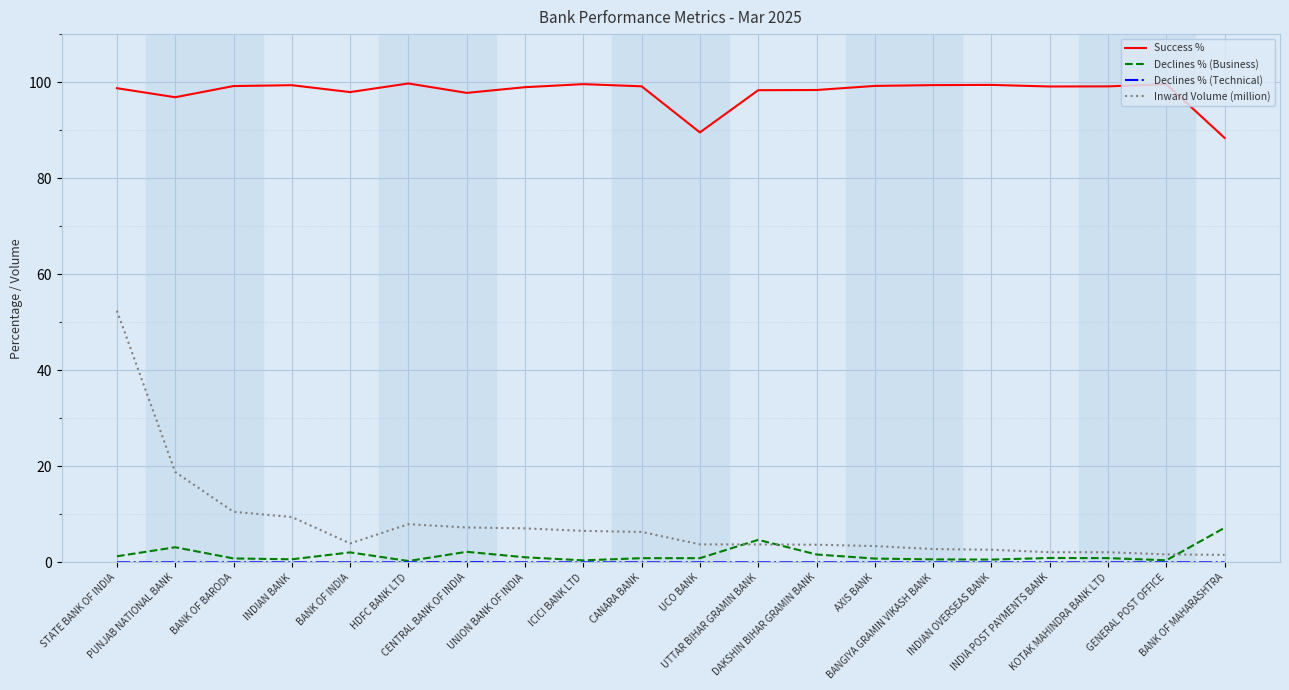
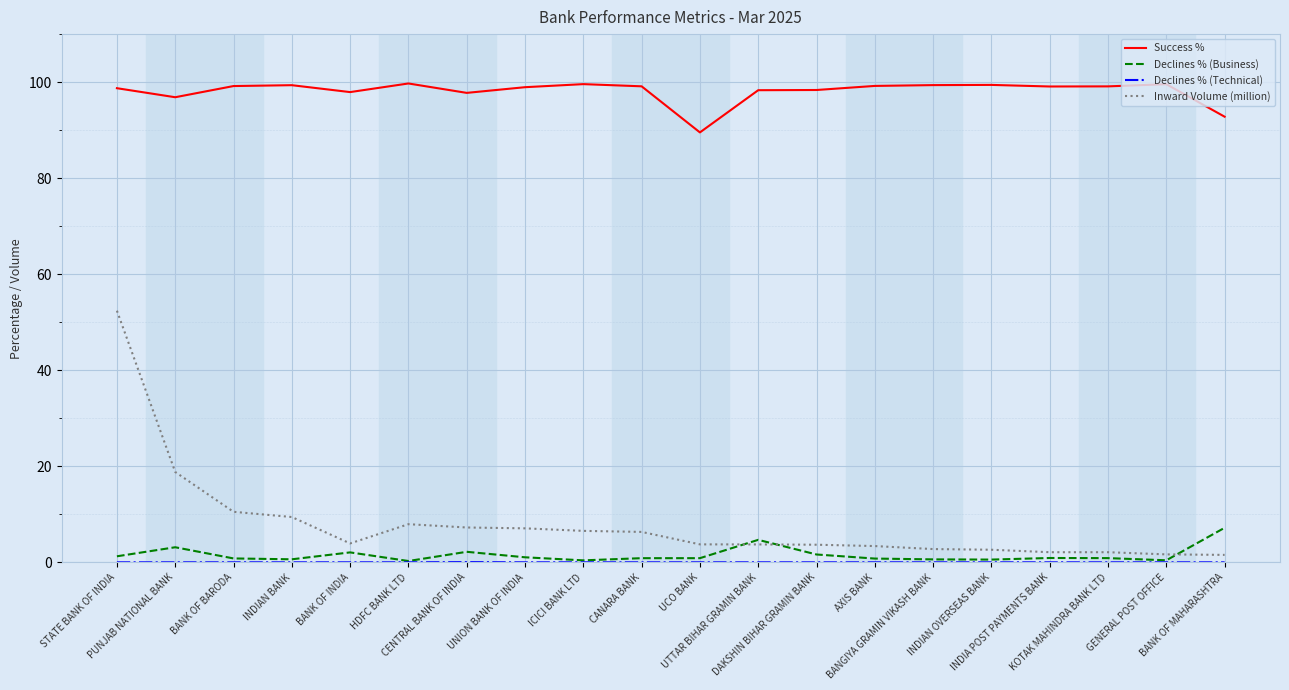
Success %, BANK OF MAHARASHTRA: 88 -> 93
